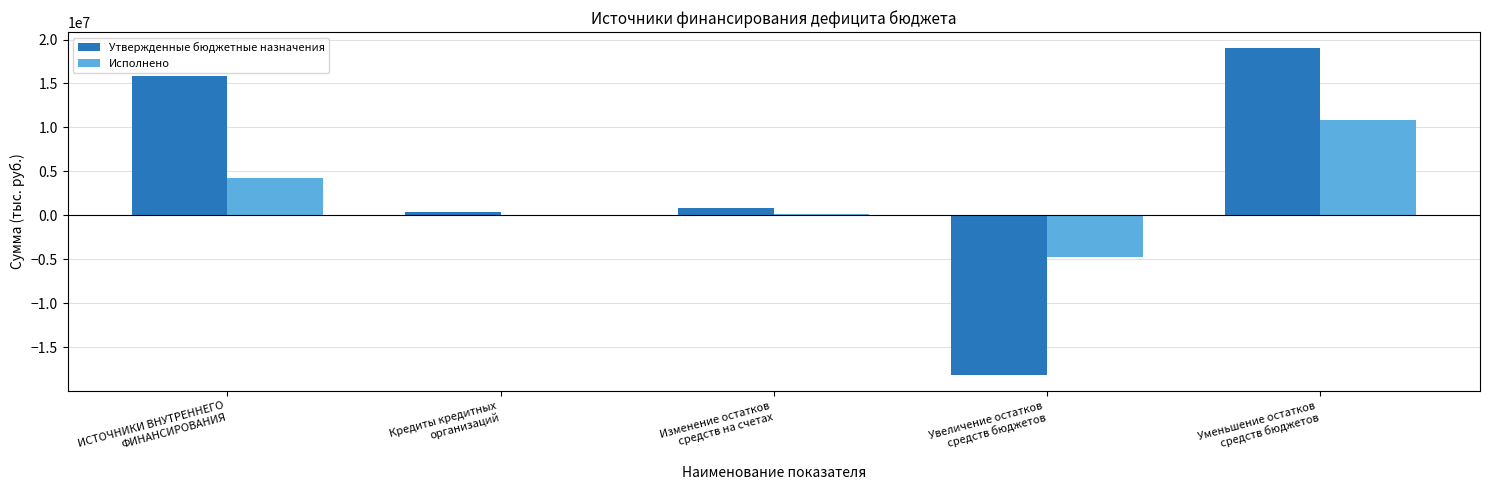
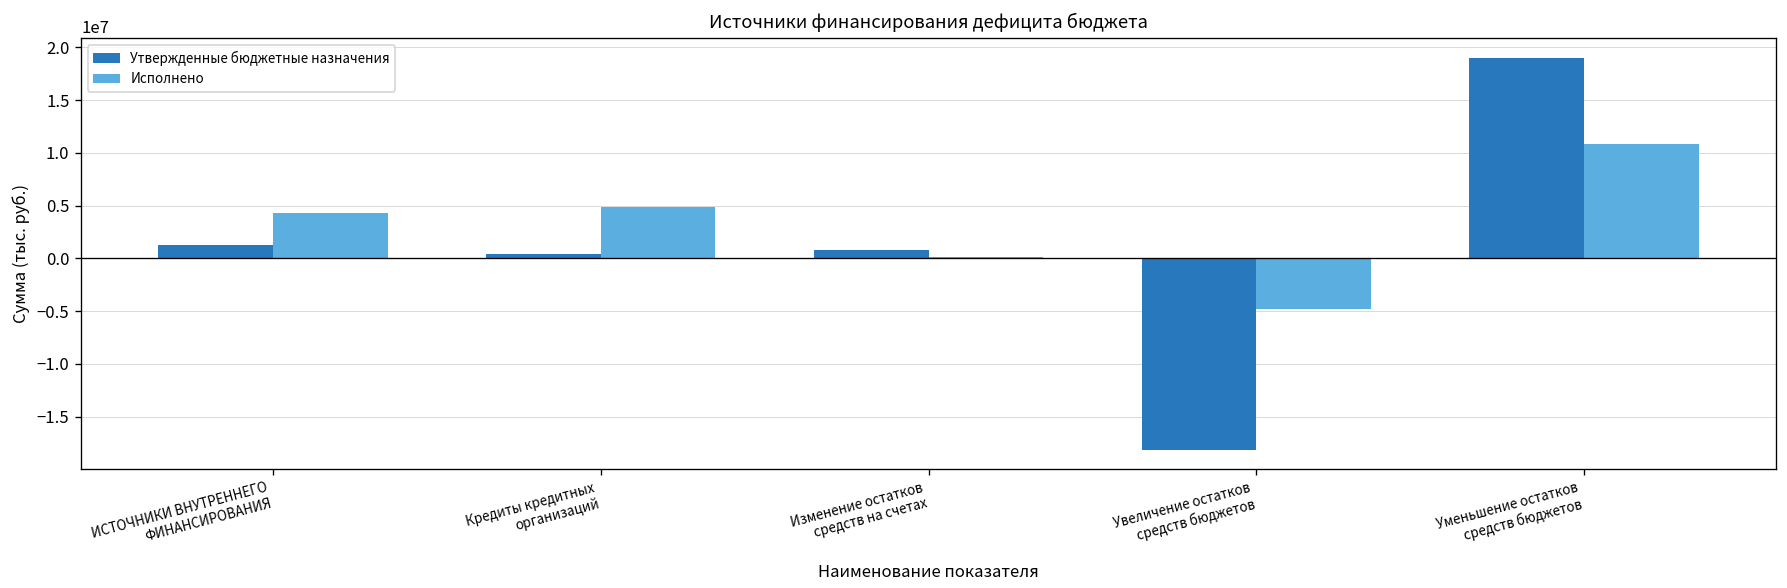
Утвержденные бюджетные назначения, ИСТОЧНИКИ ВНУТРЕННЕГО ФИНАНСИРОВАНИЯ: 16000000 -> 1000000
Исполнено, Кредиты кредитных организаций: 0 -> 5000000
